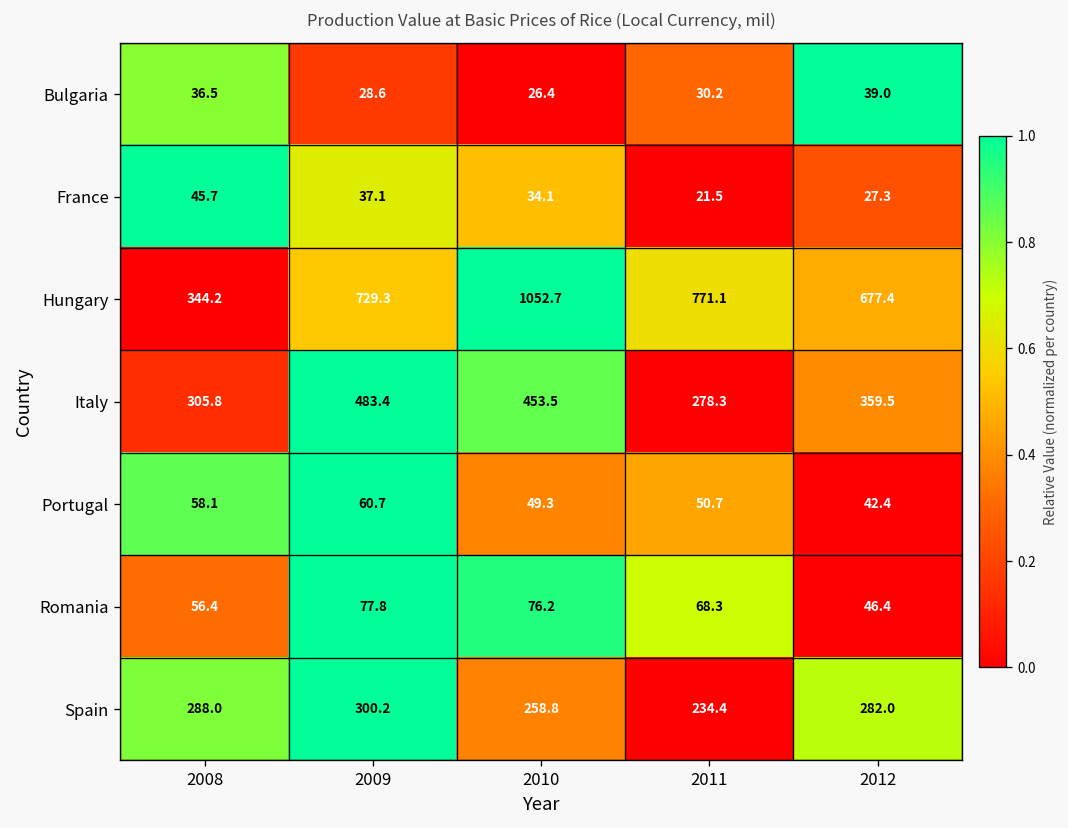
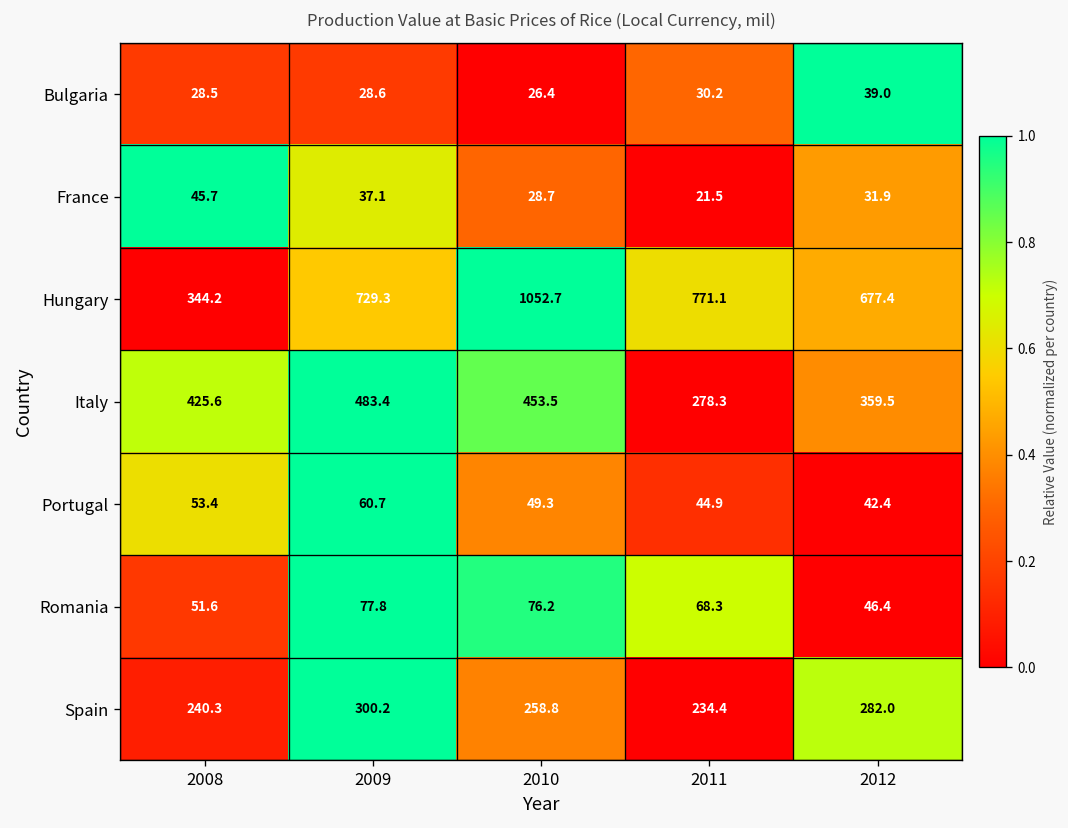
Bulgaria, 2008: 36.5 -> 28.5
France, 2010: 34.1 -> 28.7
France, 2012: 27.3 -> 31.9
Italy, 2008: 305.8 -> 425.6
Portugal, 2008: 58.1 -> 53.4
Portugal, 2011: 50.7 -> 44.9
Romania, 2008: 56.4 -> 51.6
Spain, 2008: 288.0 -> 240.3
